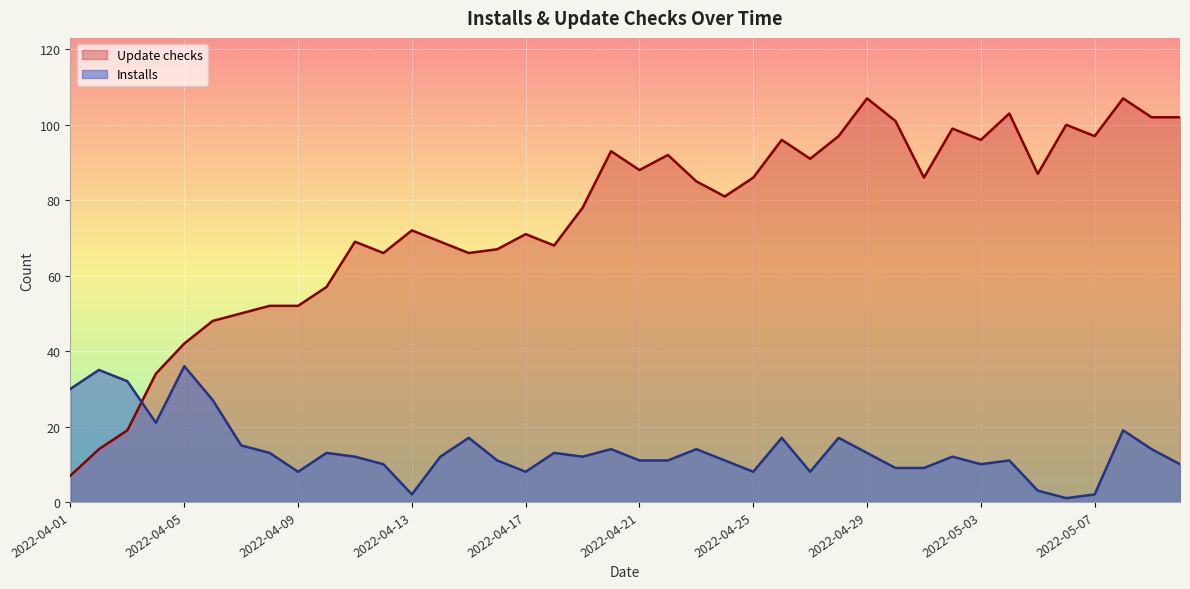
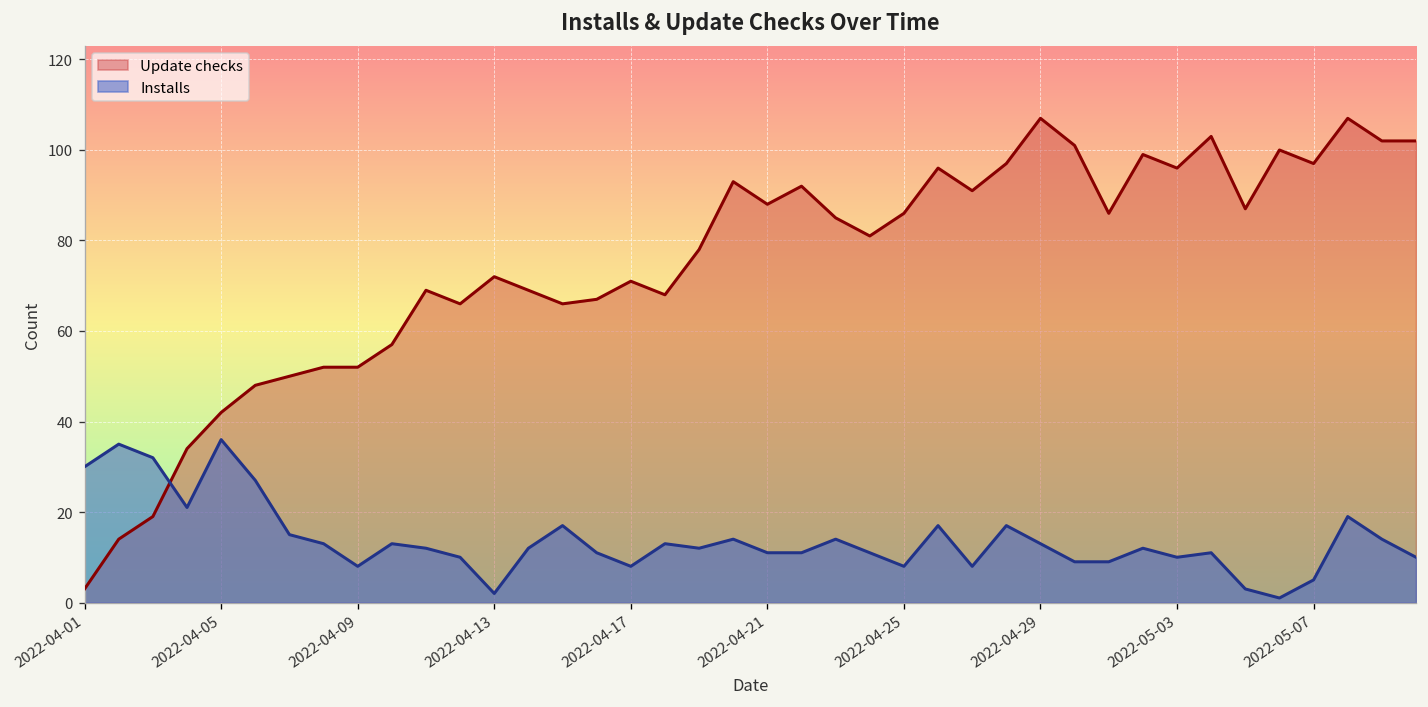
Update checks, 2022-04-01: 7 -> 3
Installs, 2022-05-07: 2 -> 5
